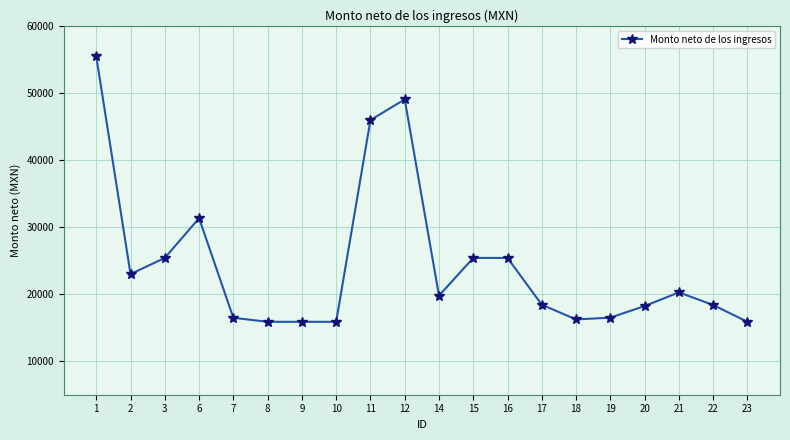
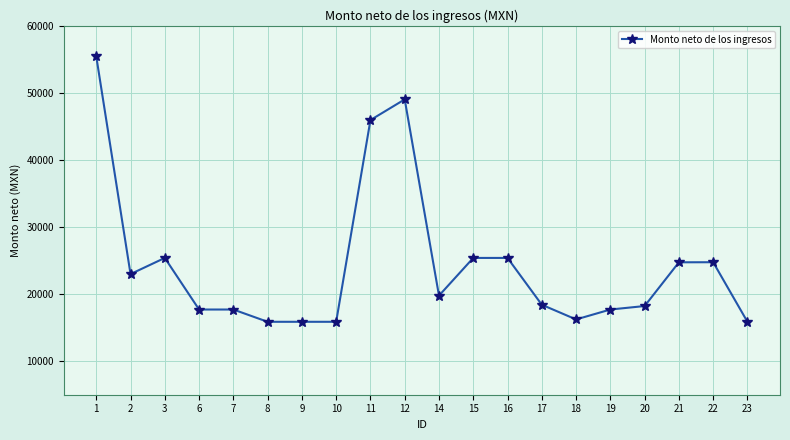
6: 31000 -> 18000
7: 16000 -> 18000
19: 16000 -> 18000
21: 20000 -> 25000
22: 18000 -> 25000
